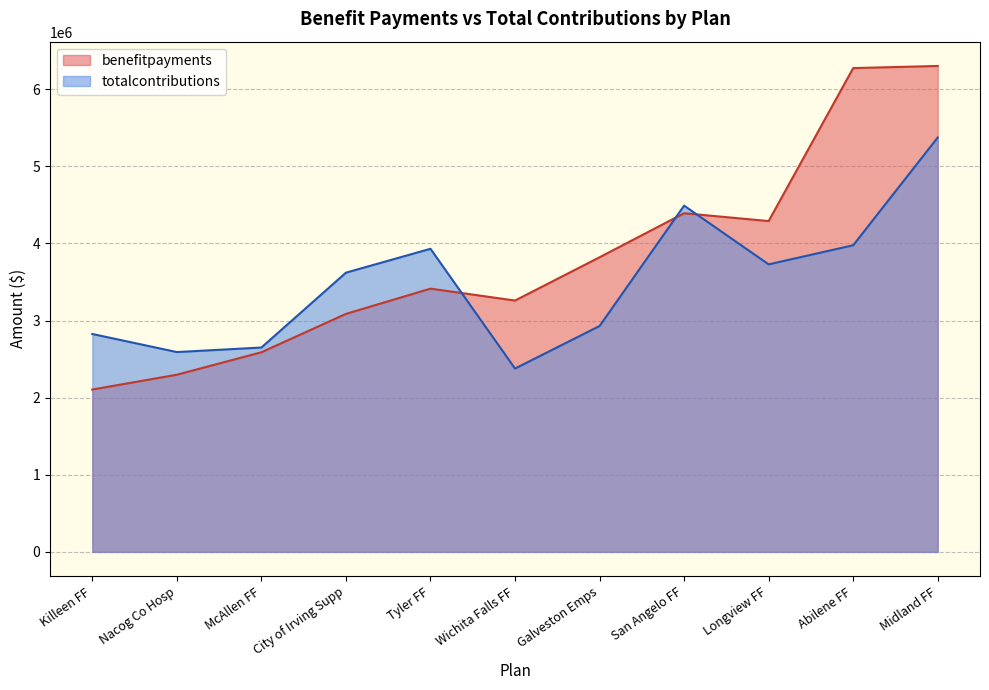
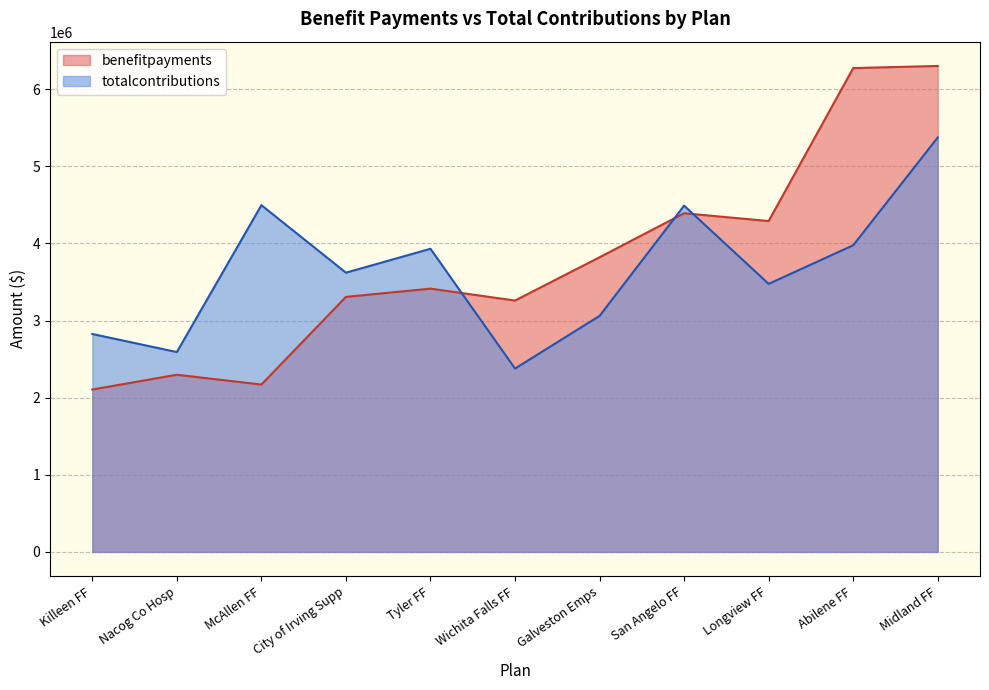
benefitpayments, McAllen FF: 2600000 -> 2200000
totalcontributions, McAllen FF: 2700000 -> 4500000
benefitpayments, City of Irving Supp: 3100000 -> 3300000
totalcontributions, Galveston Emps: 2900000 -> 3100000
totalcontributions, Longview FF: 3700000 -> 3500000
